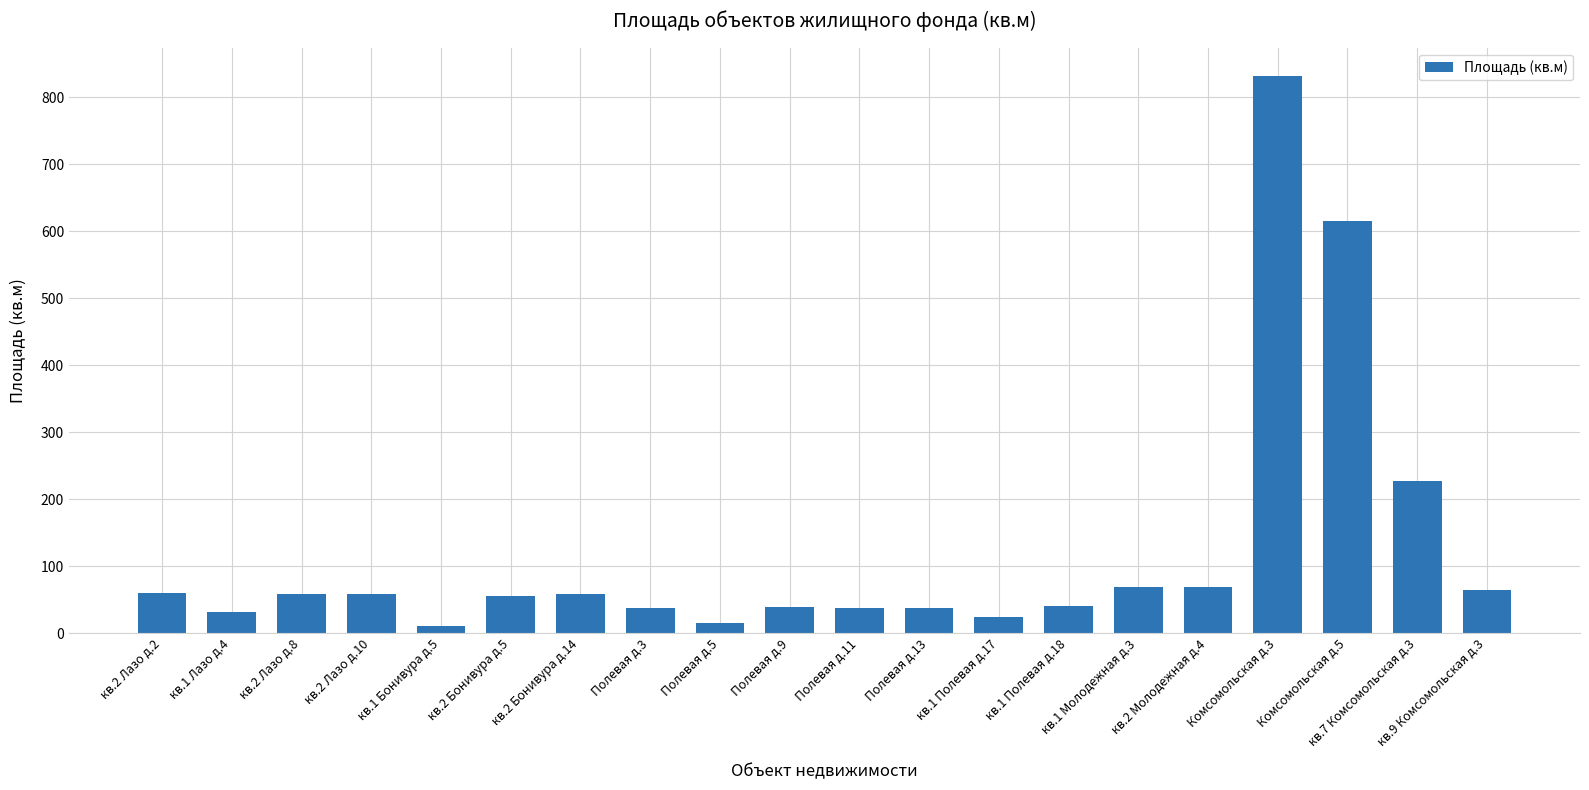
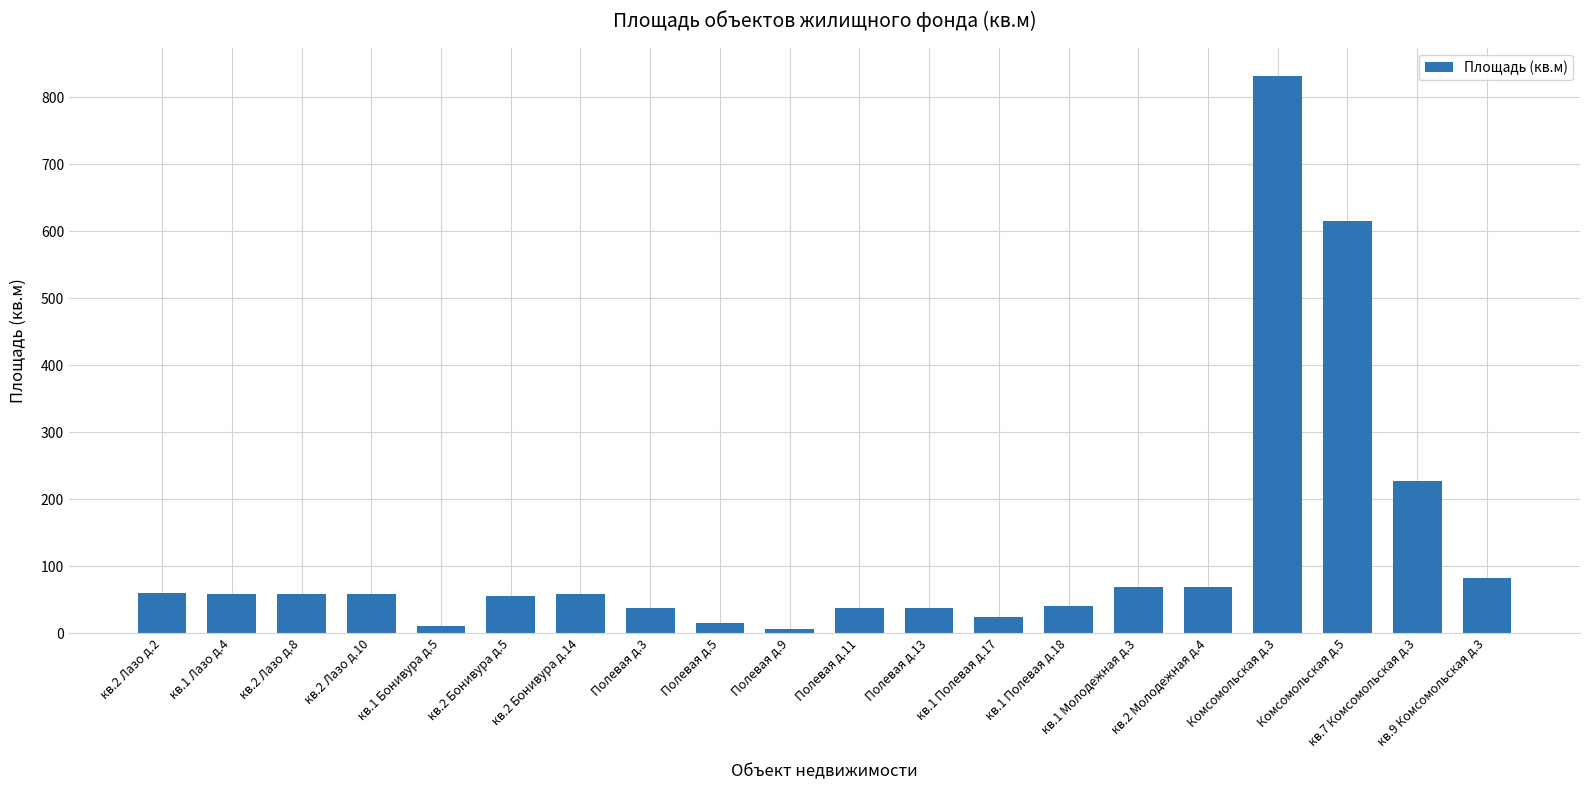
кв.1 Лазо д.4: 30 -> 60
Полевая д.9: 40 -> 10
кв.9 Комсомольская д.3: 60 -> 80
